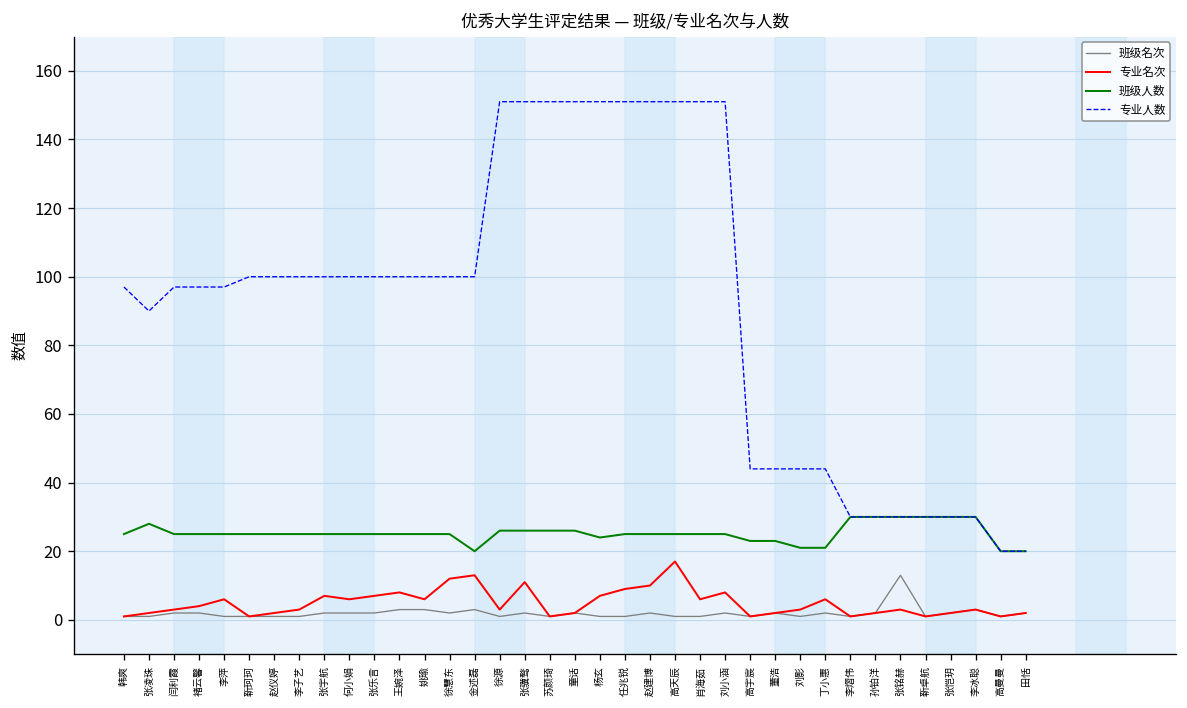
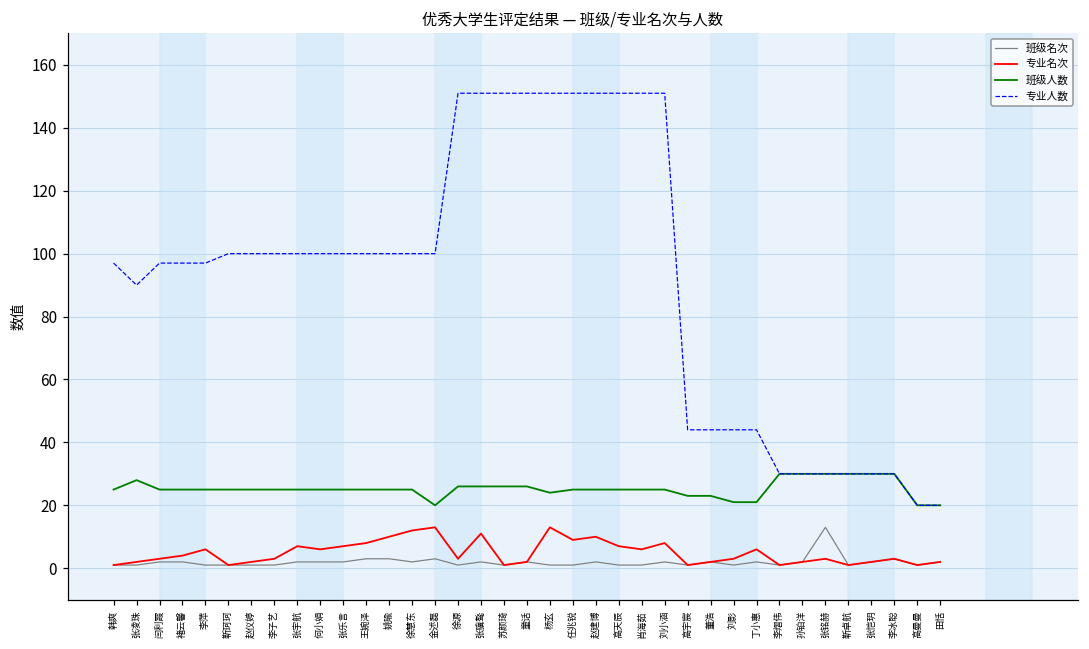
专业名次, 姚瑜: 6 -> 10
专业名次, 杨玄: 7 -> 13
专业名次, 高天辰: 17 -> 7
